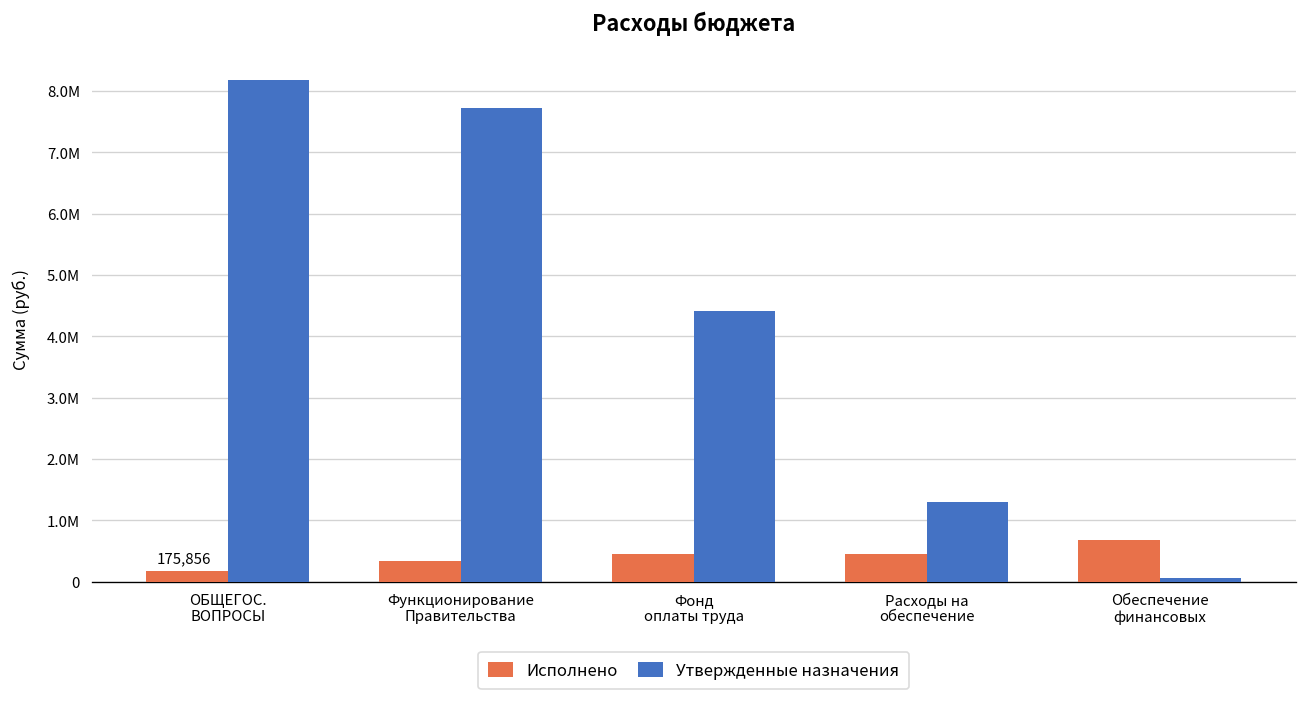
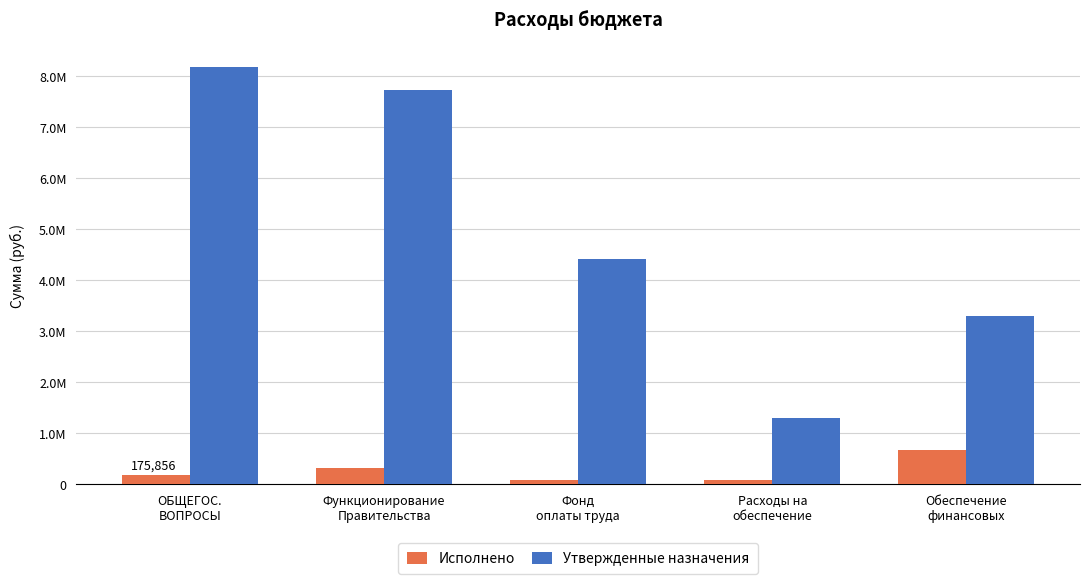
Исполнено, Фонд оплаты труда: 400000 -> 100000
Исполнено, Расходы на обеспечение: 500000 -> 100000
Утвержденные назначения, Обеспечение финансовых: 100000 -> 3300000
